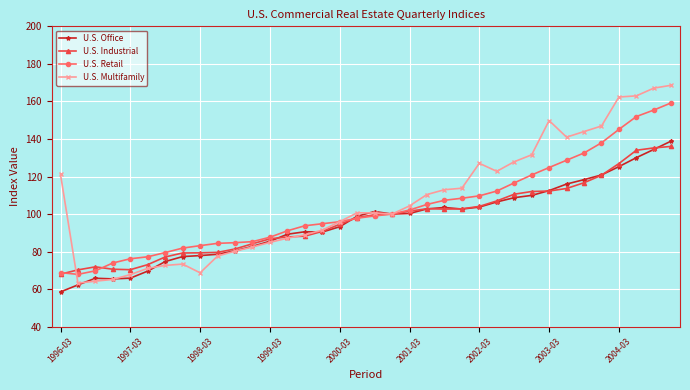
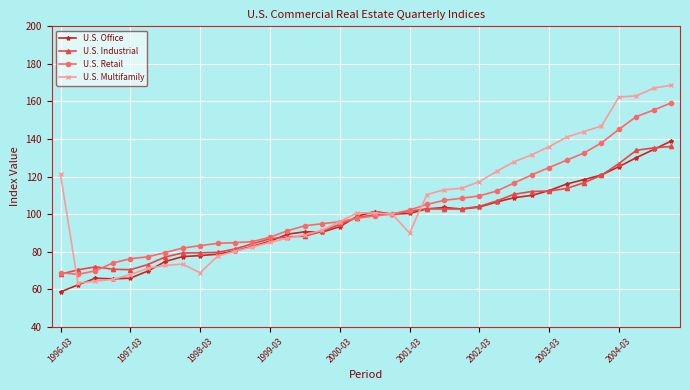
U.S. Multifamily, 2001-03: 104 -> 90
U.S. Multifamily, 2002-03: 127 -> 117
U.S. Multifamily, 2003-03: 150 -> 136
